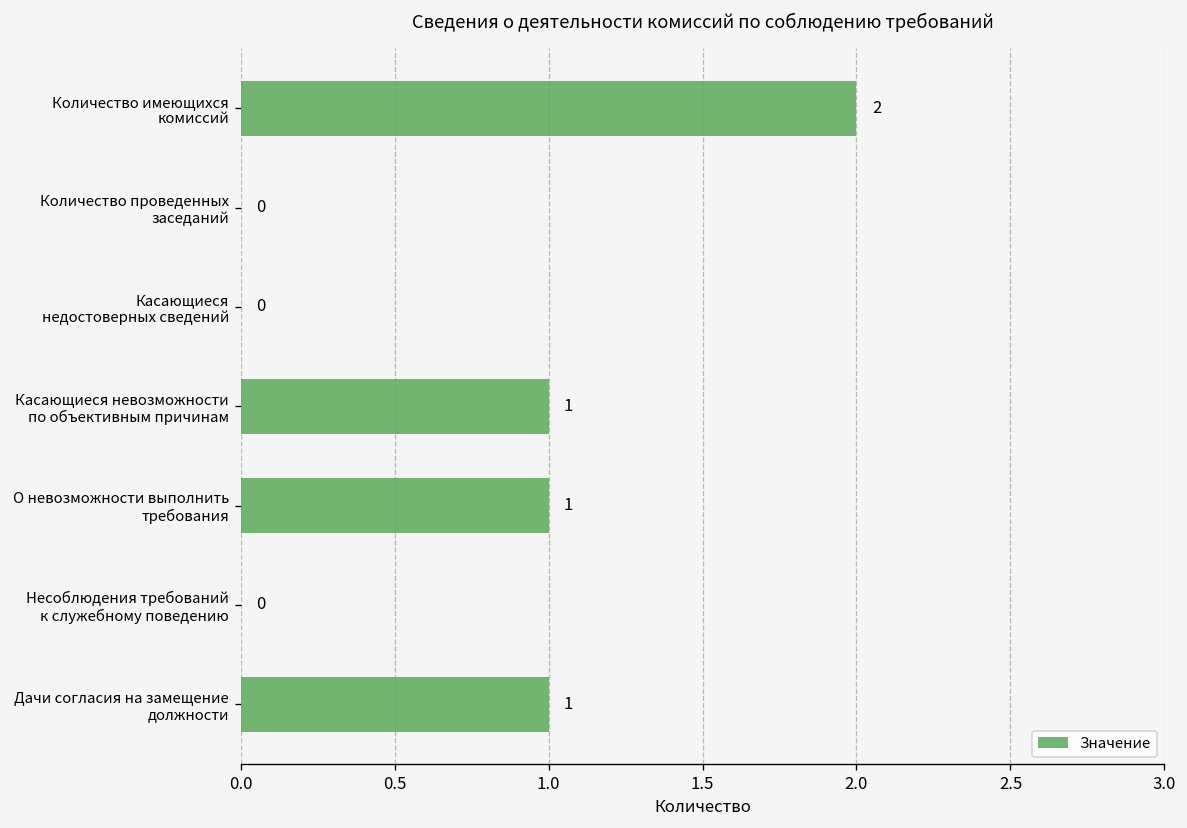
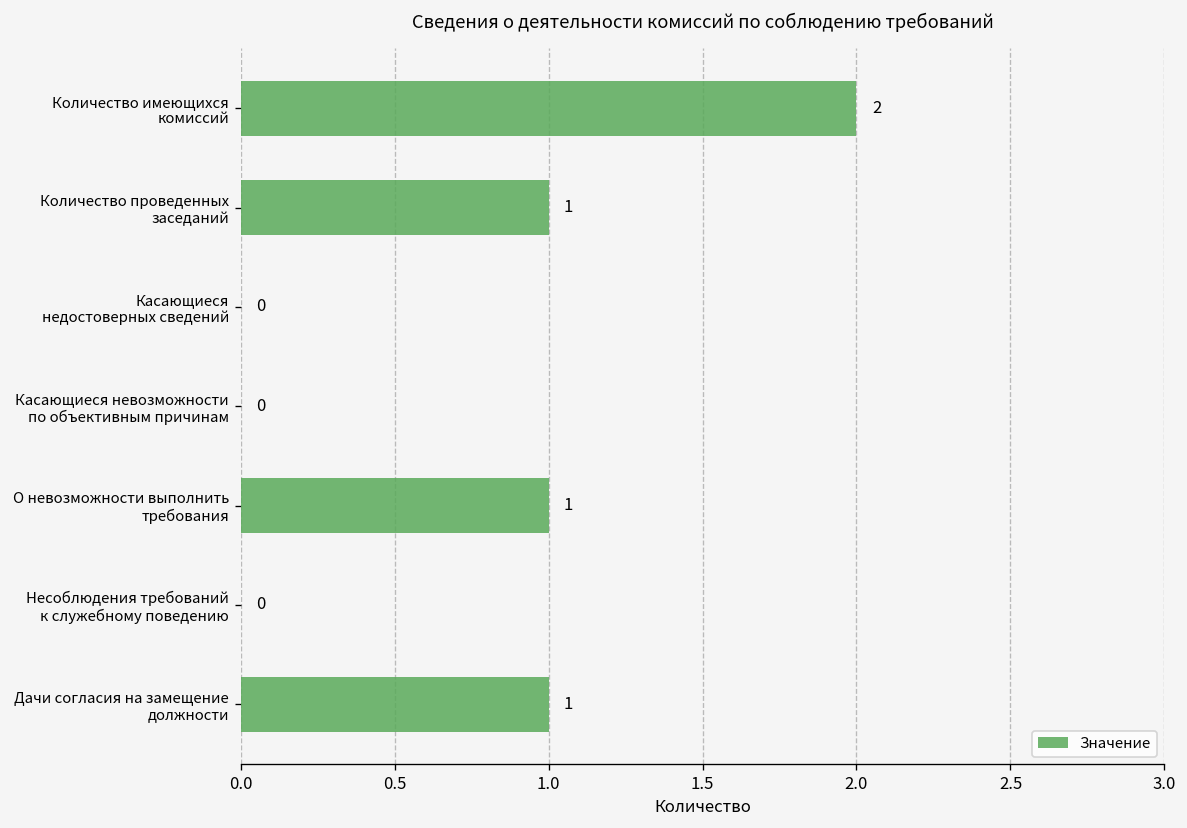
Количество проведенных заседаний: 0 -> 1
Касающиеся невозможности по объективным причинам: 1 -> 0
